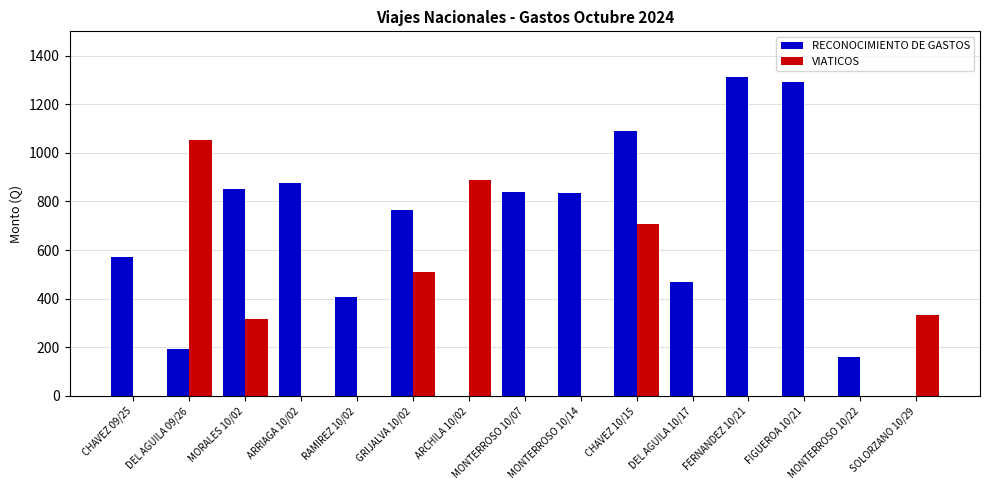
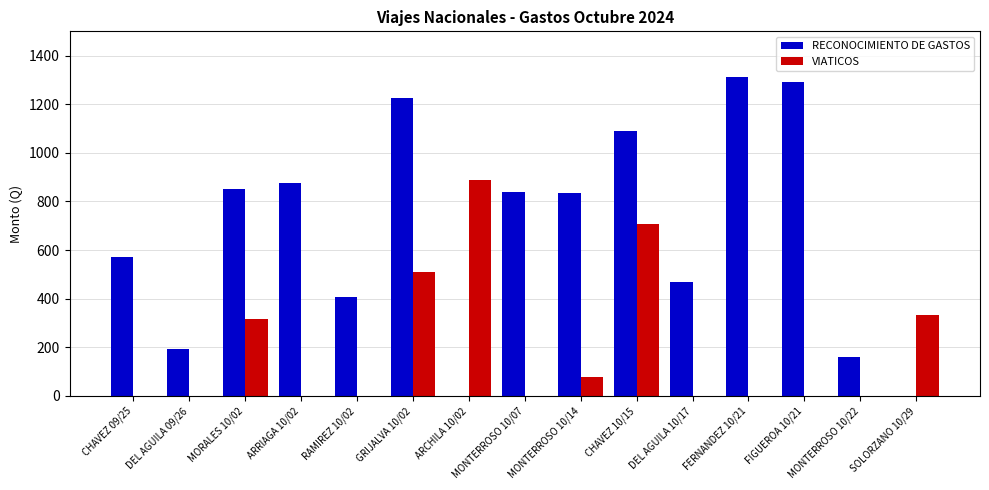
VIATICOS, DEL AGUILA 09/26: 1050 -> 0
RECONOCIMIENTO DE GASTOS, GRIJALVA 10/02: 770 -> 1230
VIATICOS, MONTERROSO 10/14: 0 -> 80
